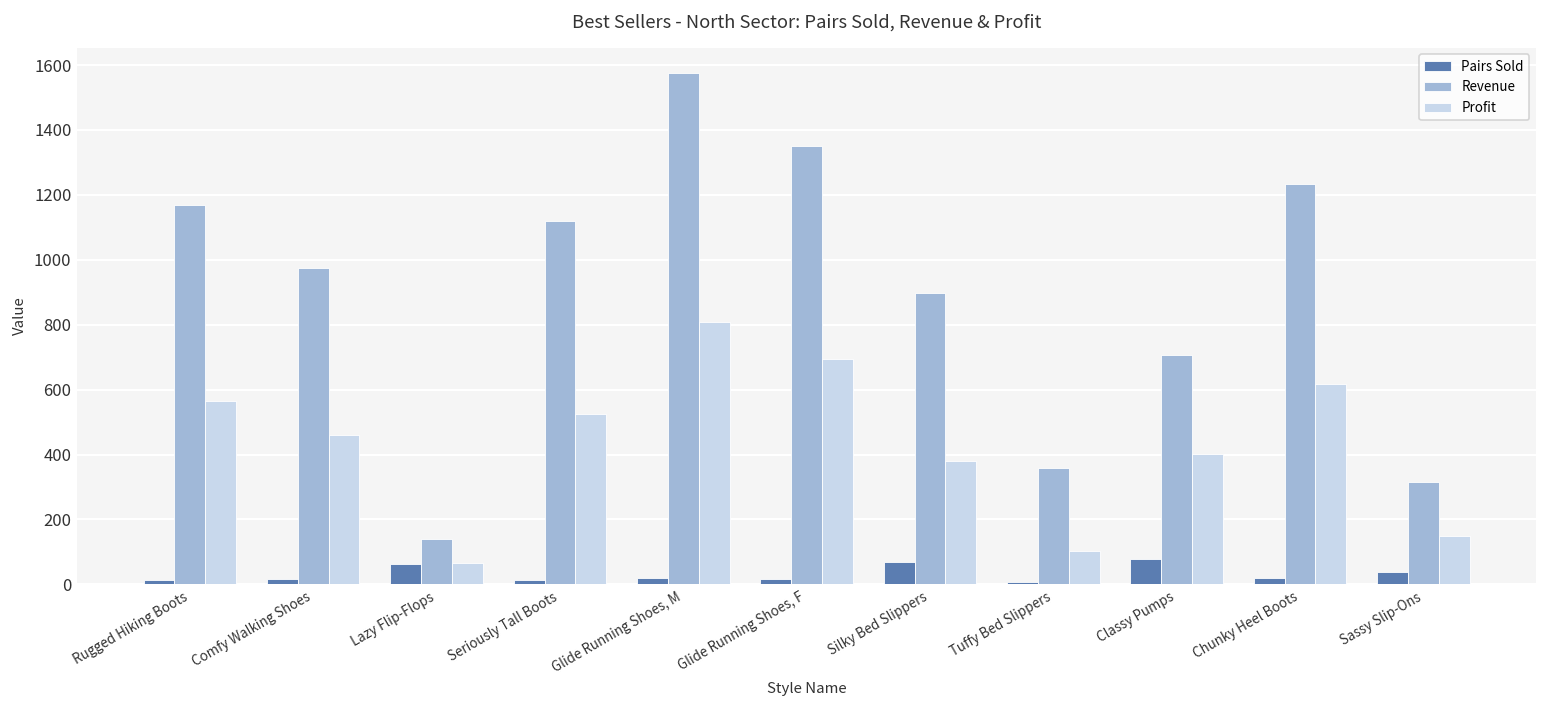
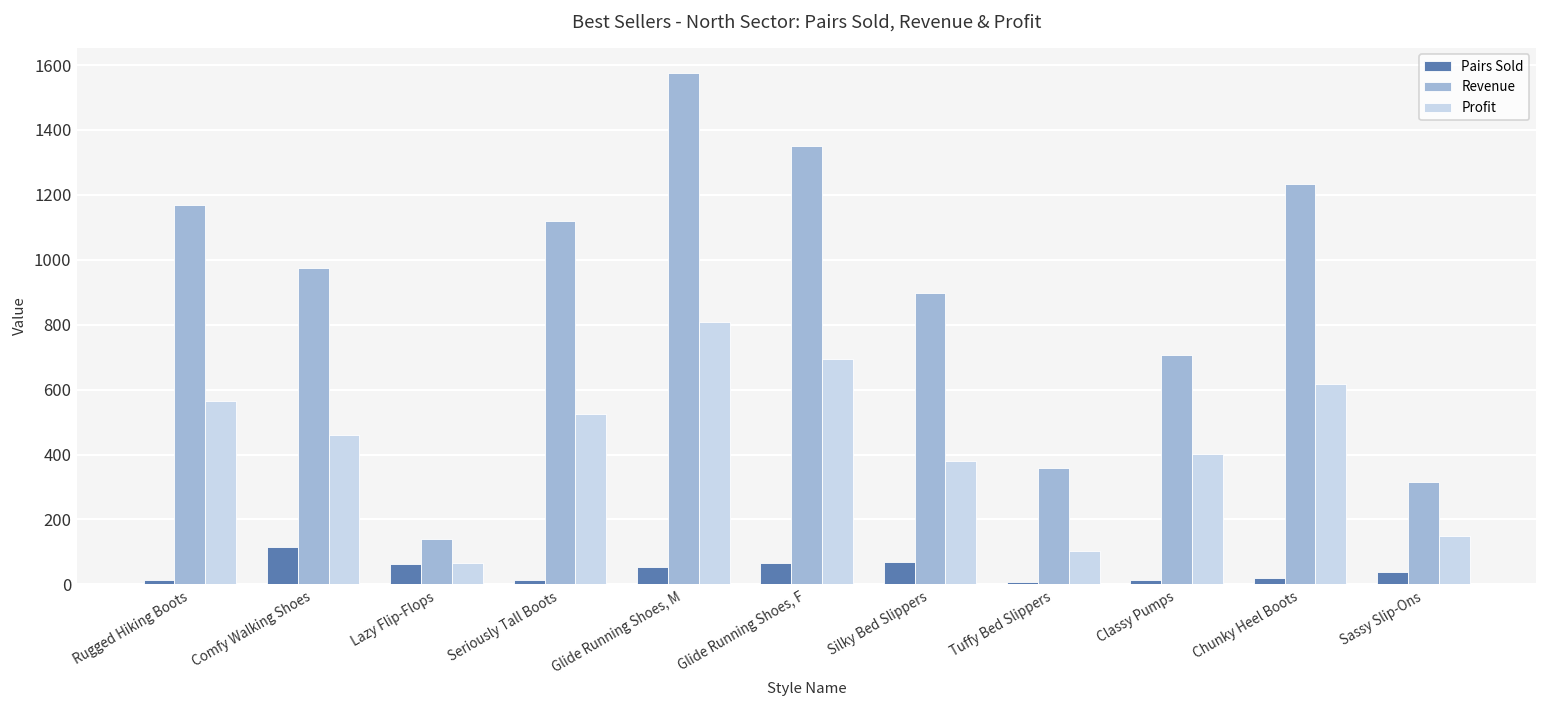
Pairs Sold, Comfy Walking Shoes: 20 -> 120
Pairs Sold, Glide Running Shoes, M: 20 -> 50
Pairs Sold, Glide Running Shoes, F: 20 -> 70
Pairs Sold, Classy Pumps: 80 -> 10
